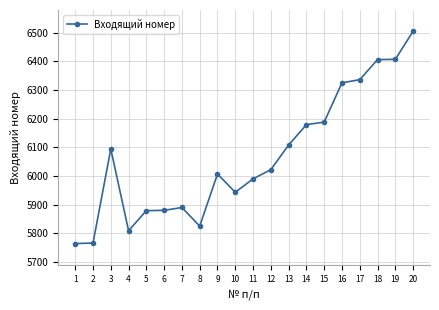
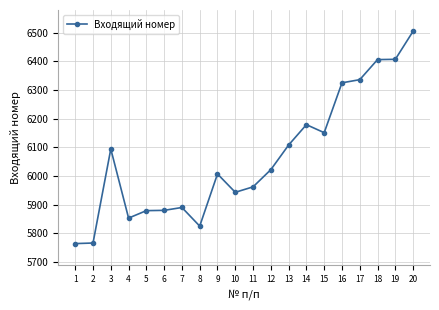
4: 5810 -> 5850
11: 5990 -> 5960
15: 6190 -> 6150
